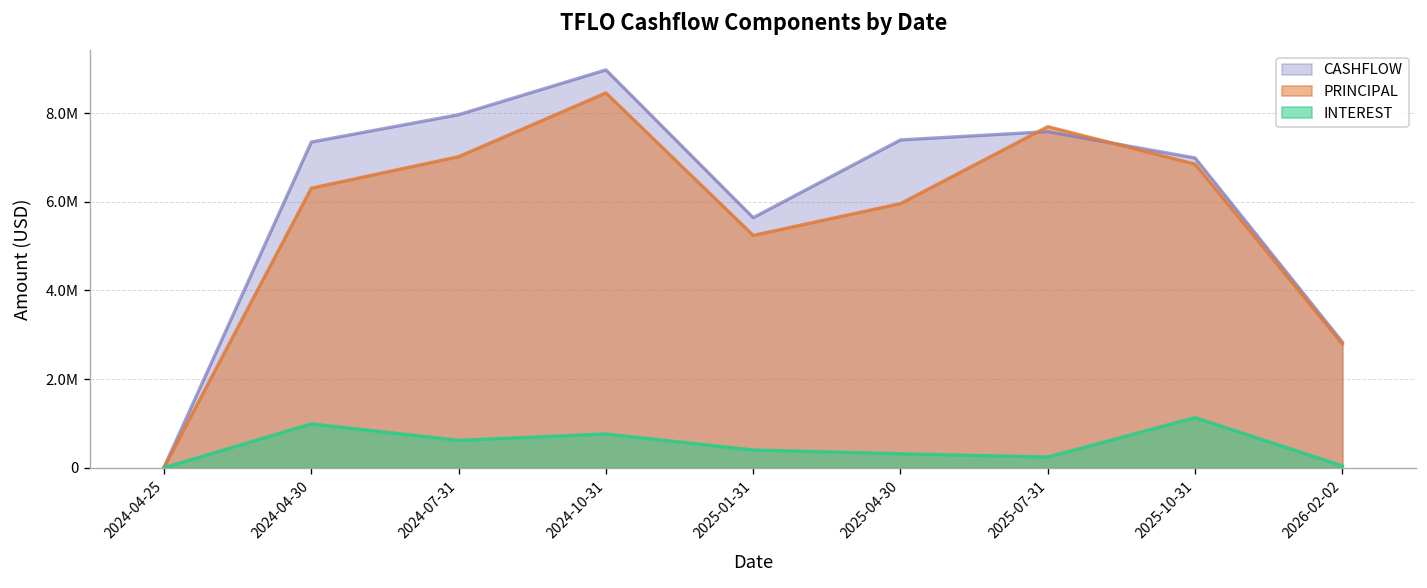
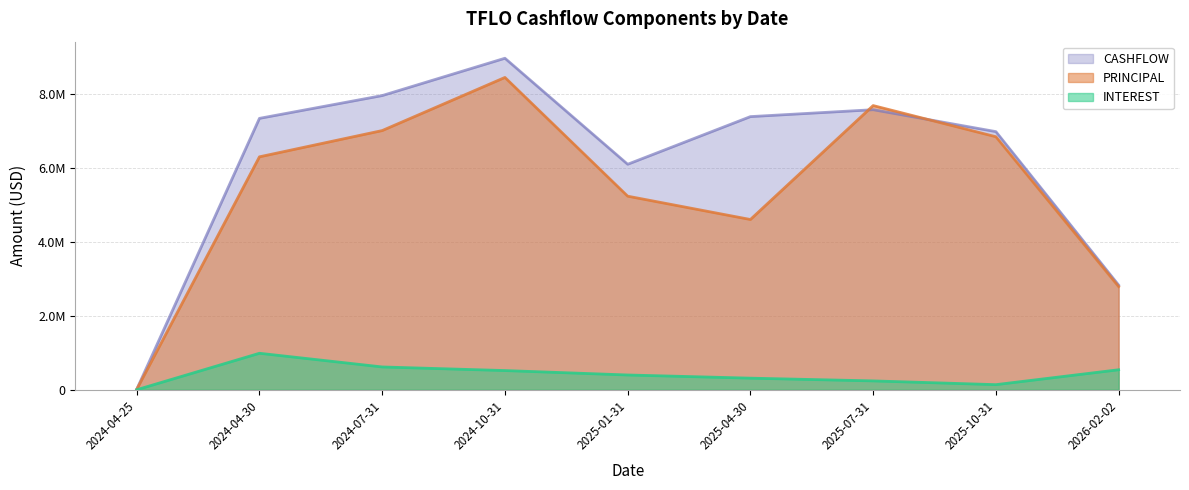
INTEREST, 2024-10-31: 800000 -> 500000
CASHFLOW, 2025-01-31: 5600000 -> 6100000
PRINCIPAL, 2025-04-30: 6000000 -> 4600000
INTEREST, 2025-10-31: 1100000 -> 100000
INTEREST, 2026-02-02: 0 -> 500000
